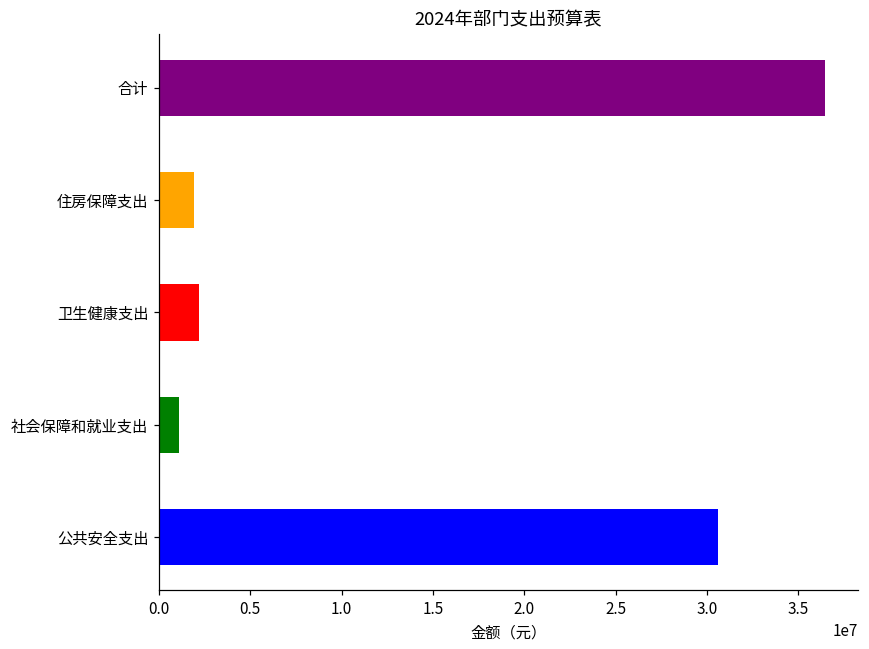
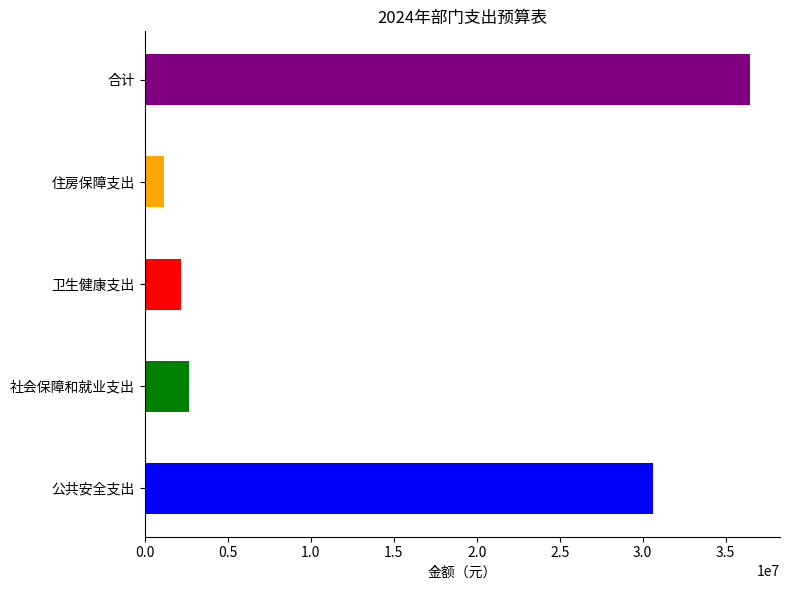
住房保障支出: 1900000 -> 1200000
社会保障和就业支出: 1100000 -> 2700000
